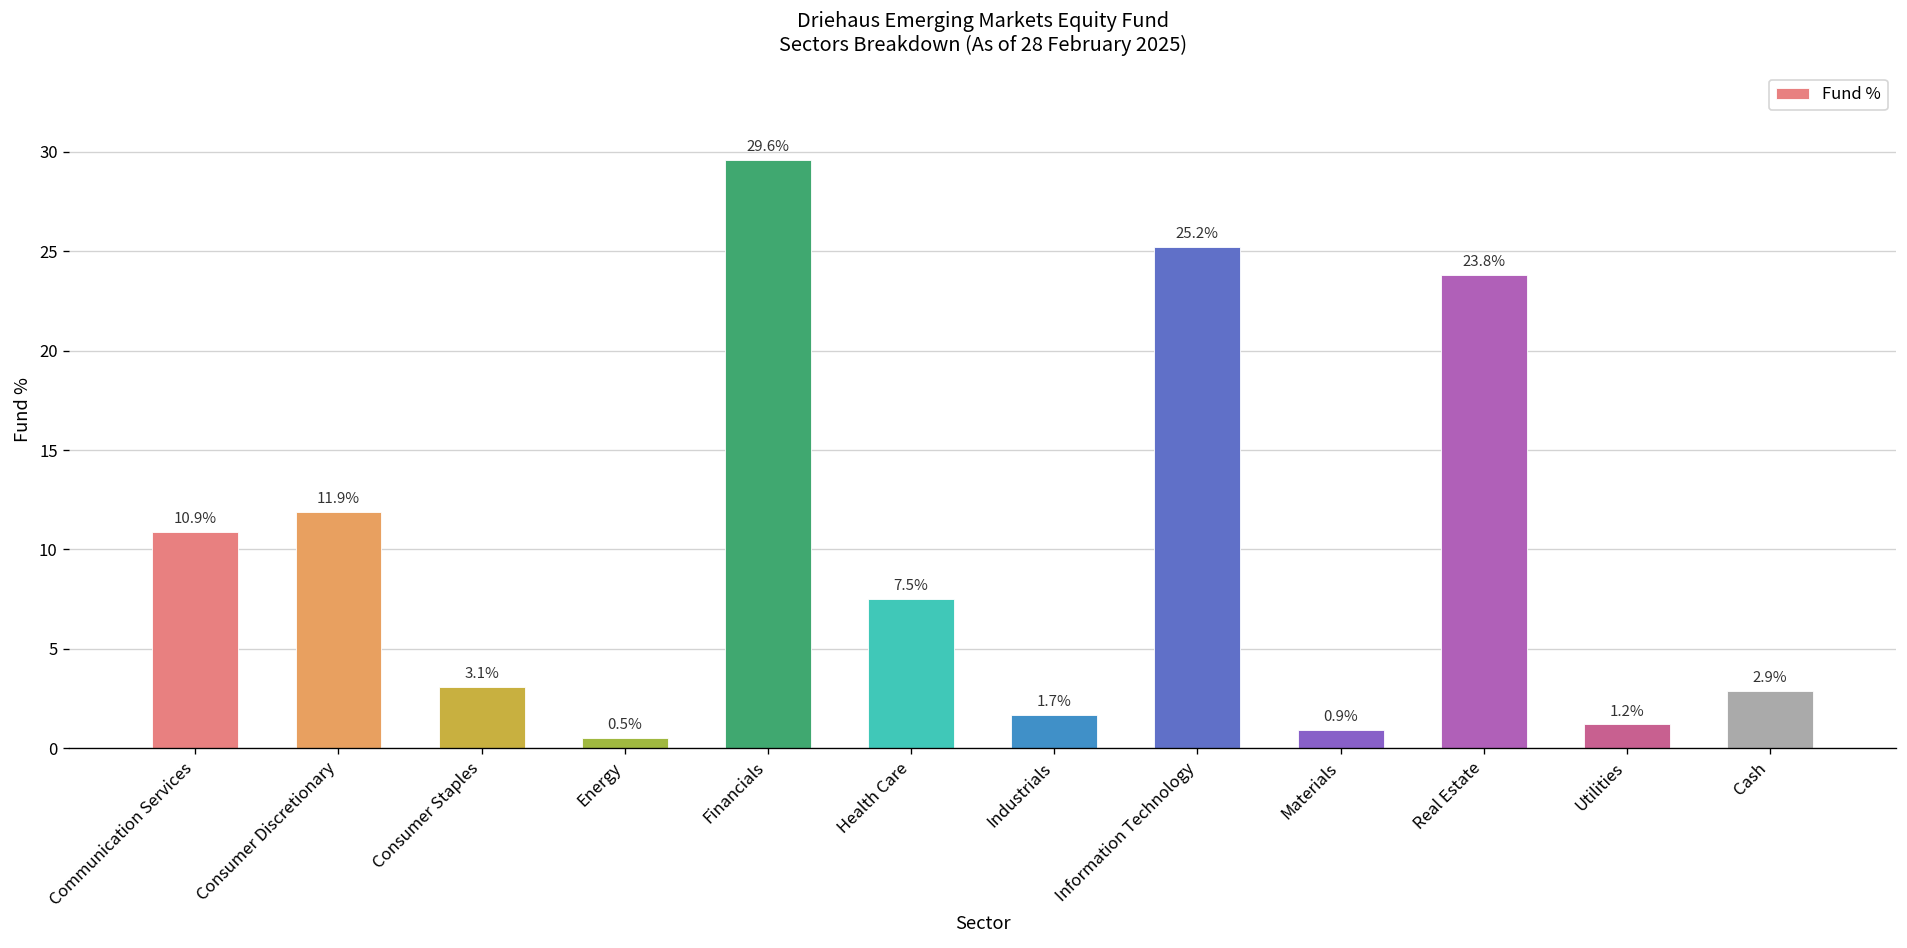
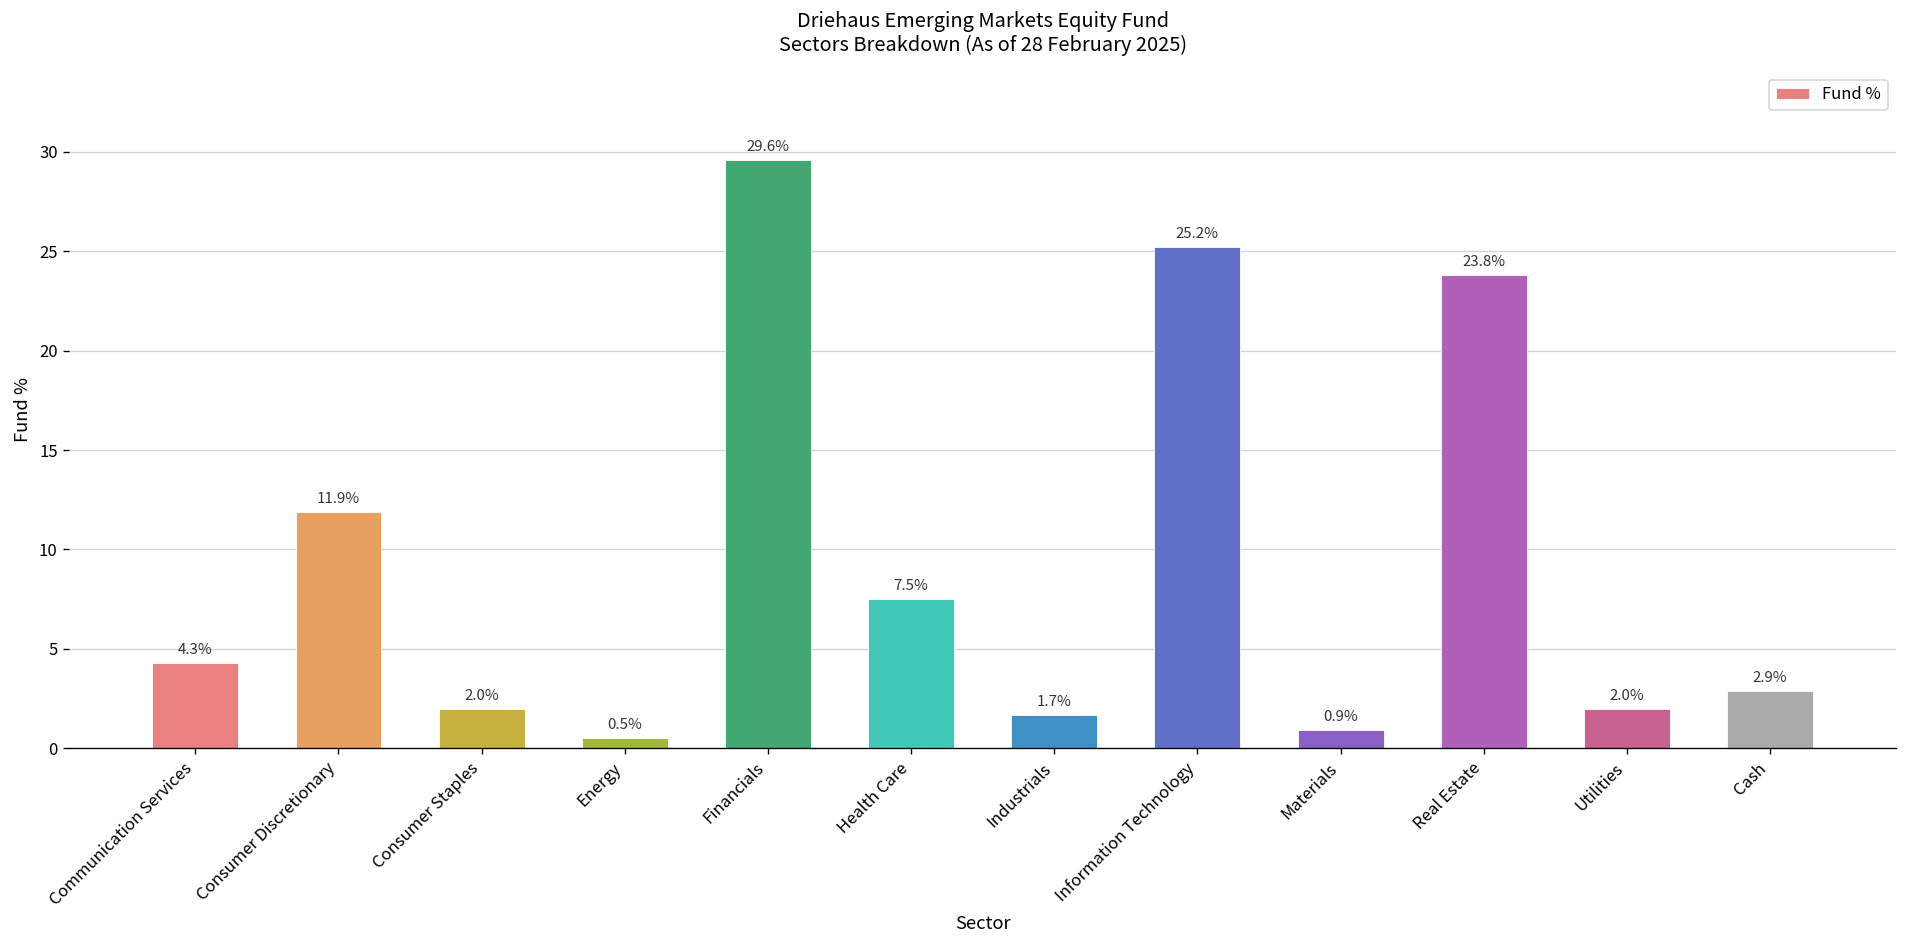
Communication Services: 10.9% -> 4.3%
Consumer Staples: 3.1% -> 2.0%
Utilities: 1.2% -> 2.0%
